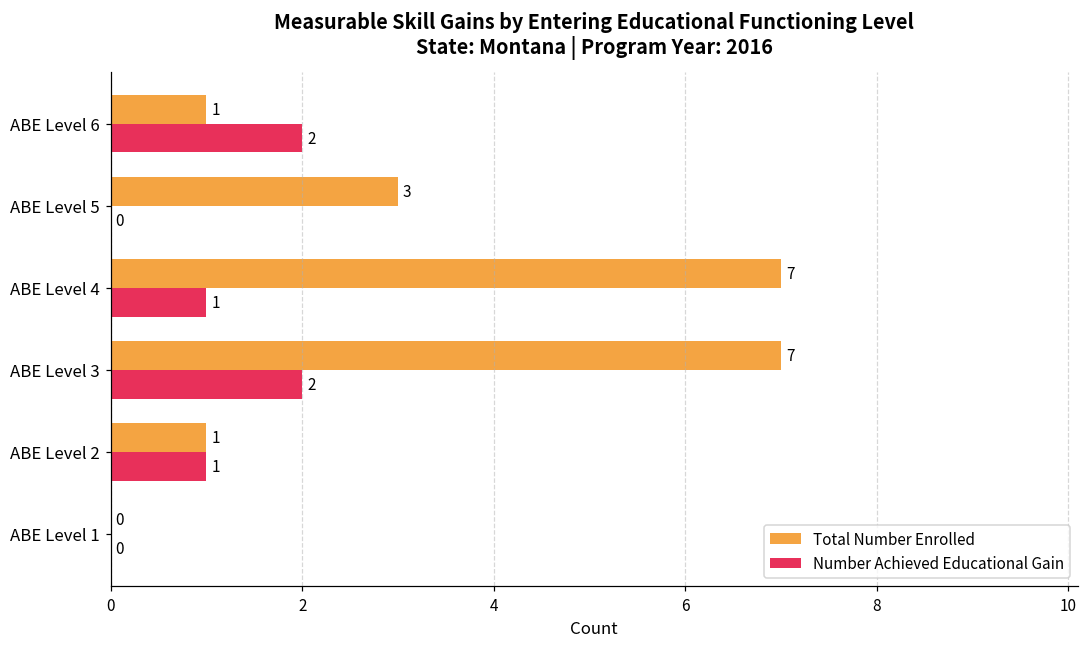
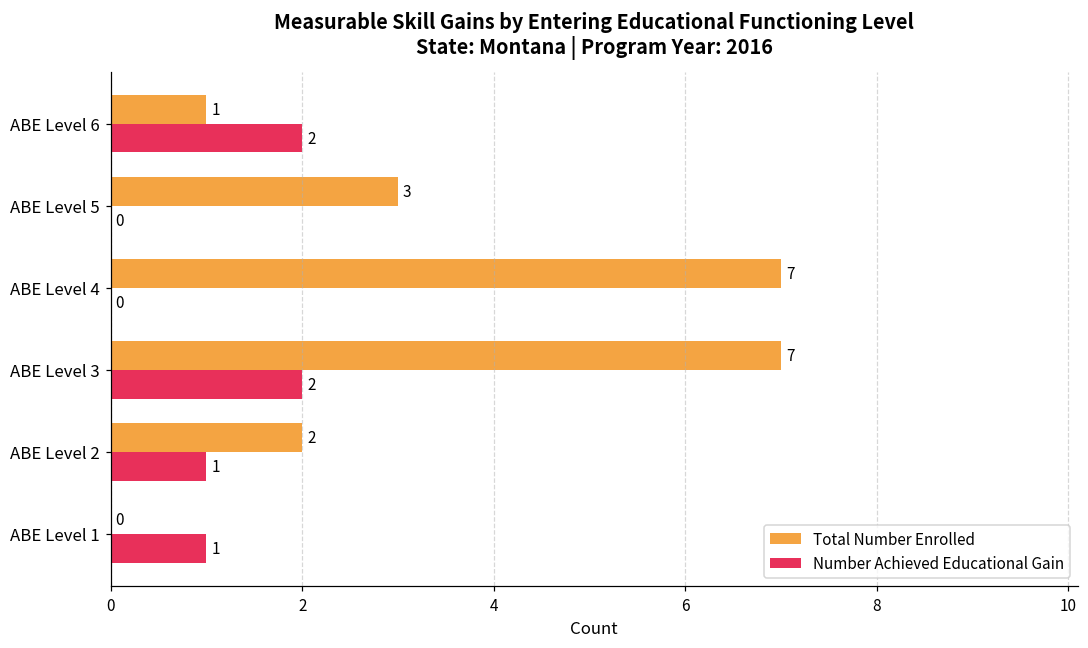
Number Achieved Educational Gain, ABE Level 4: 1 -> 0
Total Number Enrolled, ABE Level 2: 1 -> 2
Number Achieved Educational Gain, ABE Level 1: 0 -> 1
